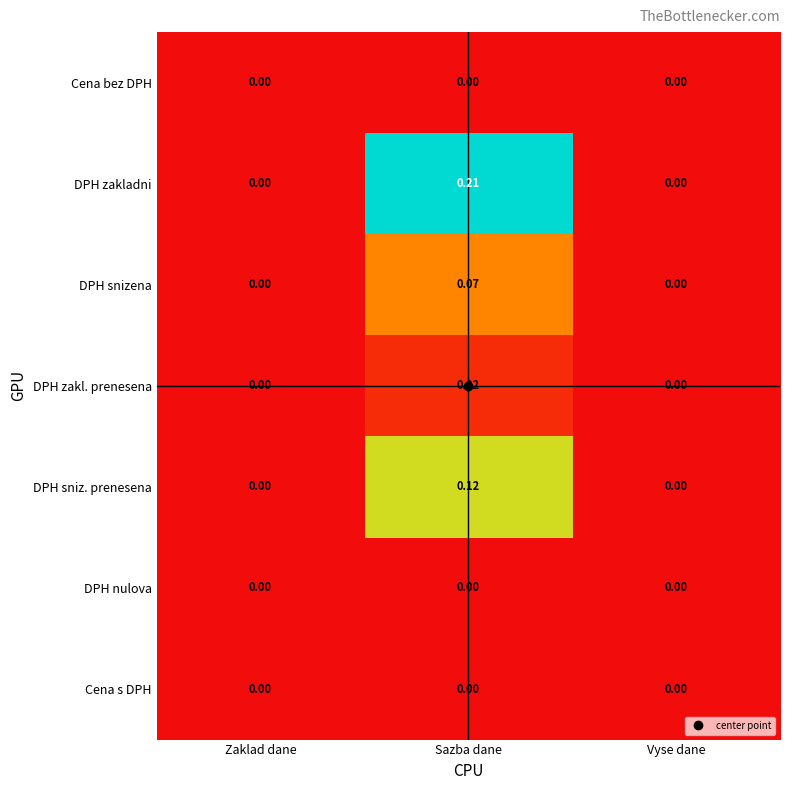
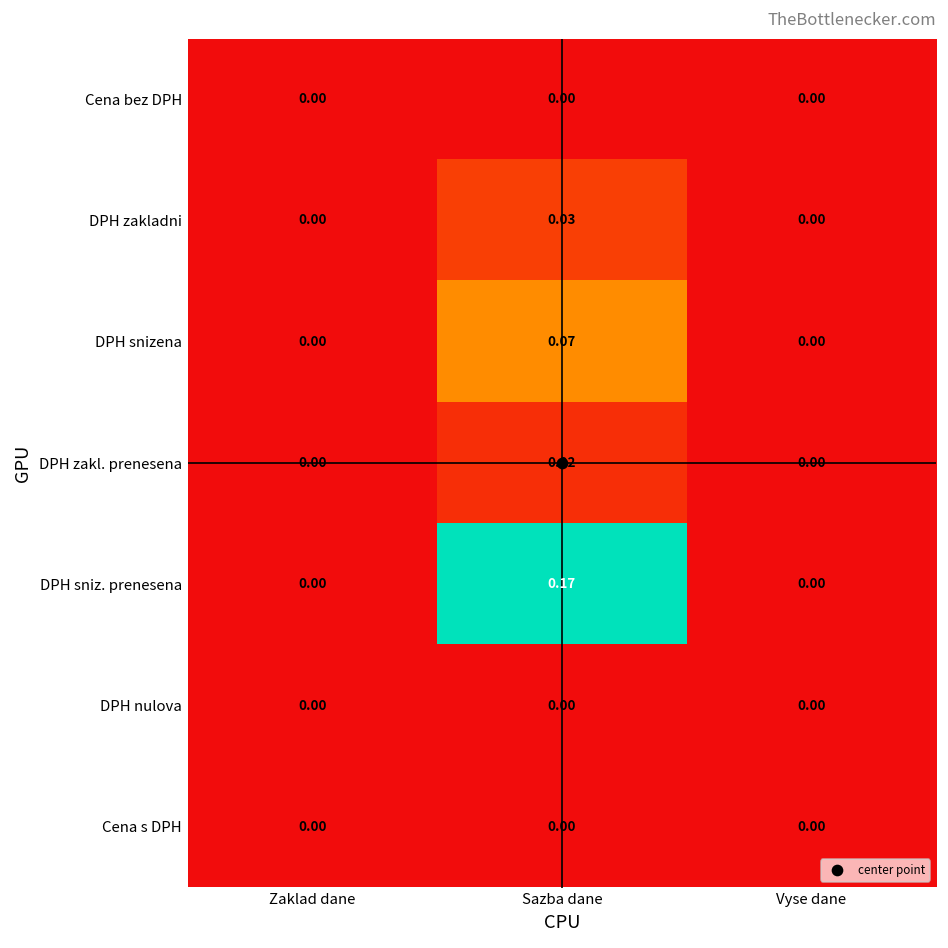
DPH zakladni, Sazba dane: 0.21 -> 0.03
DPH sniz. prenesena, Sazba dane: 0.12 -> 0.17
